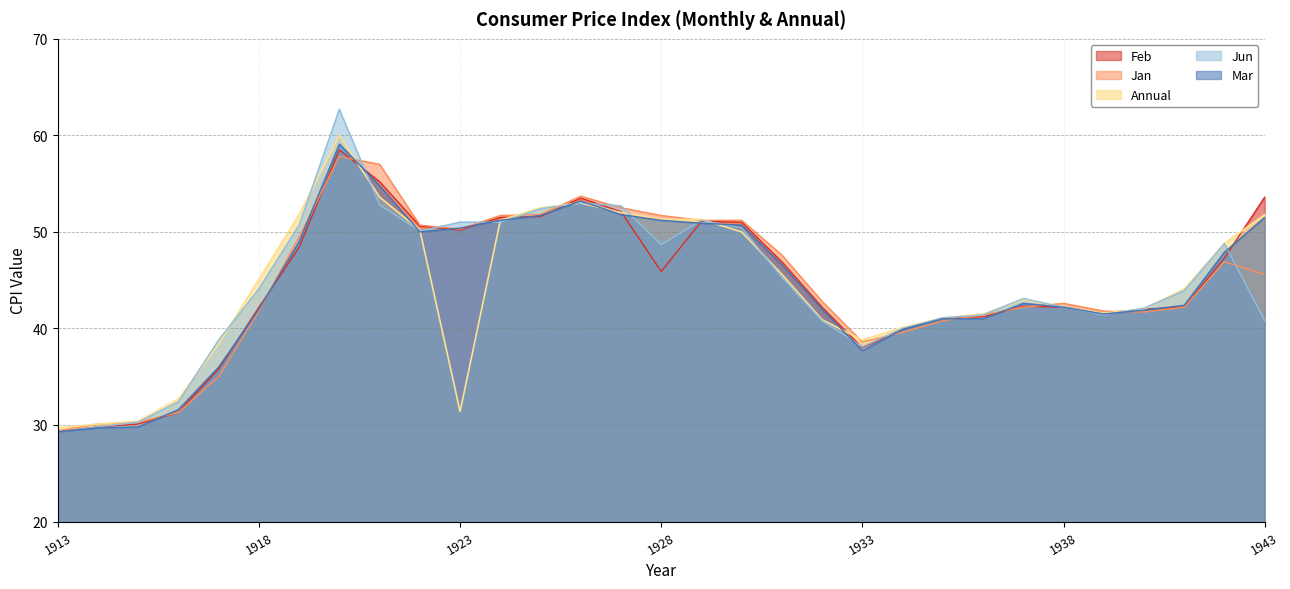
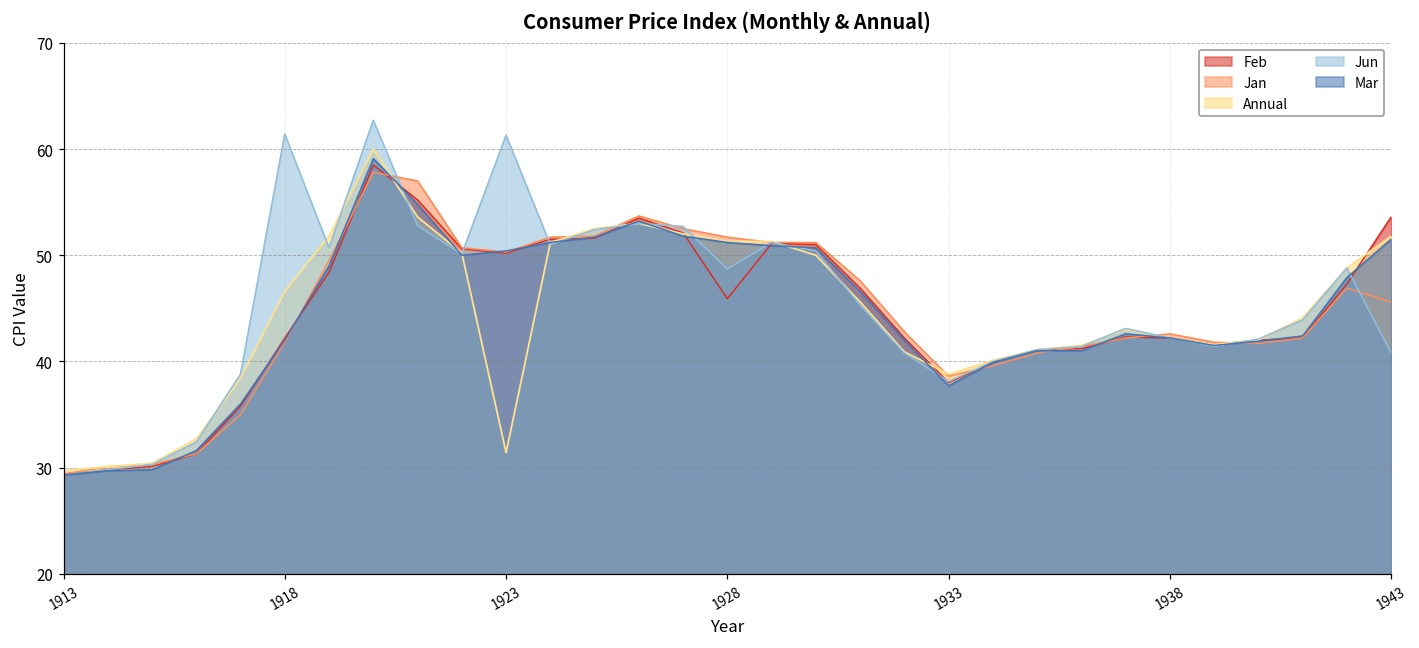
Annual, 1918: 45 -> 47
Jun, 1918: 44 -> 61
Jun, 1923: 51 -> 61
